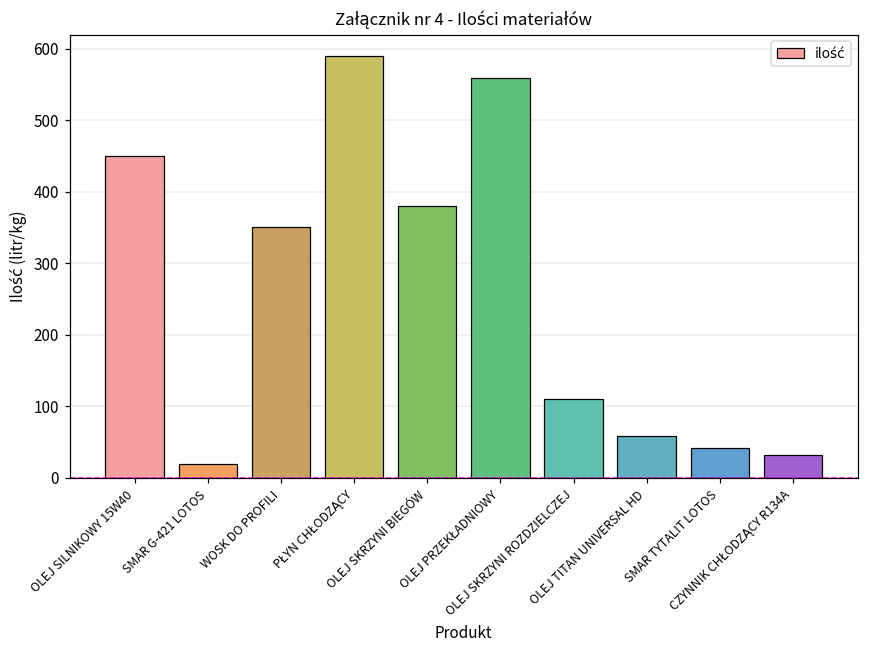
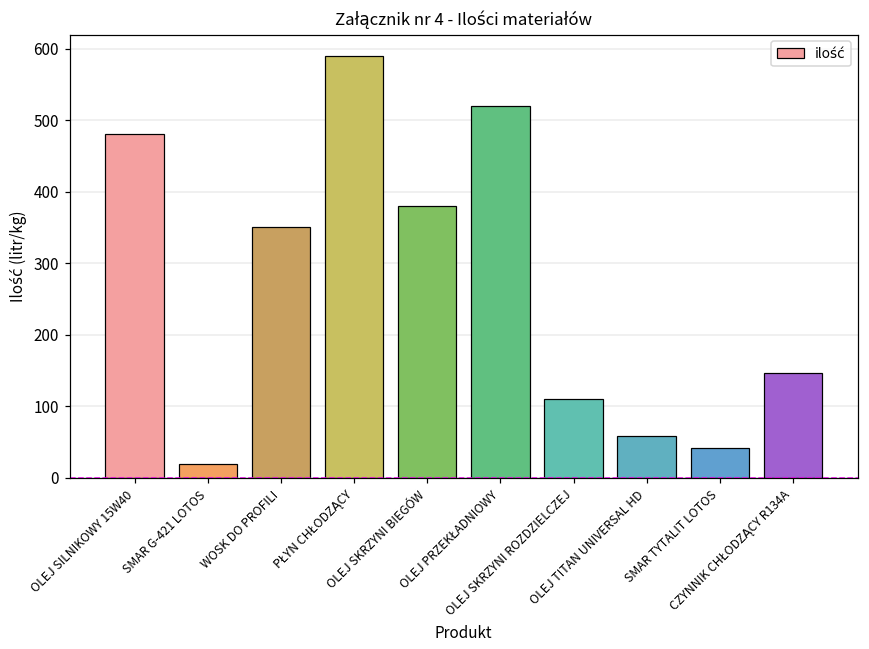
OLEJ SILNIKOWY 15W40: 450 -> 480
OLEJ PRZEKŁADNIOWY: 560 -> 520
CZYNNIK CHŁODZĄCY R134A: 30 -> 150
